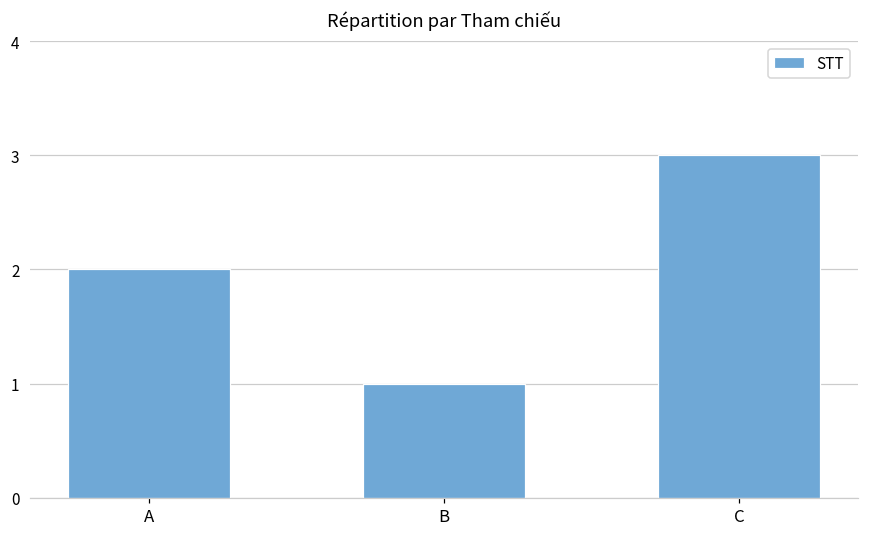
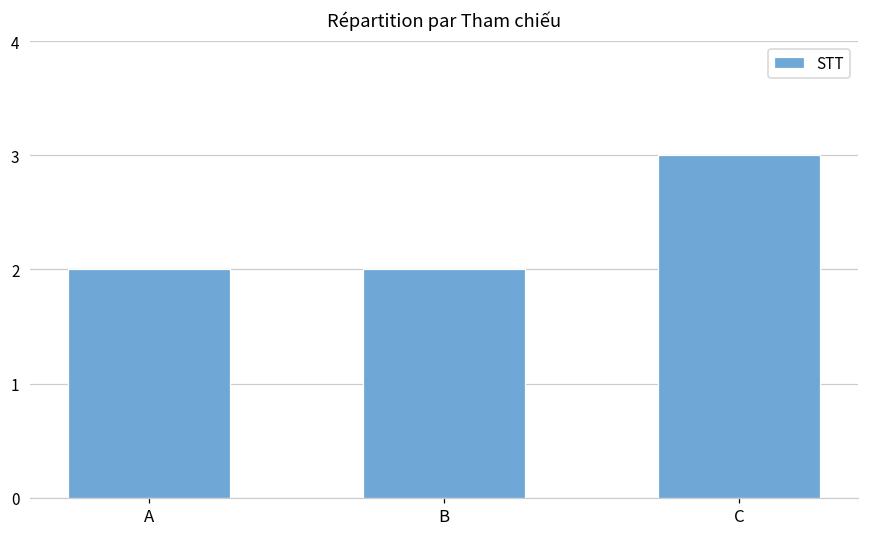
B: 1 -> 2
